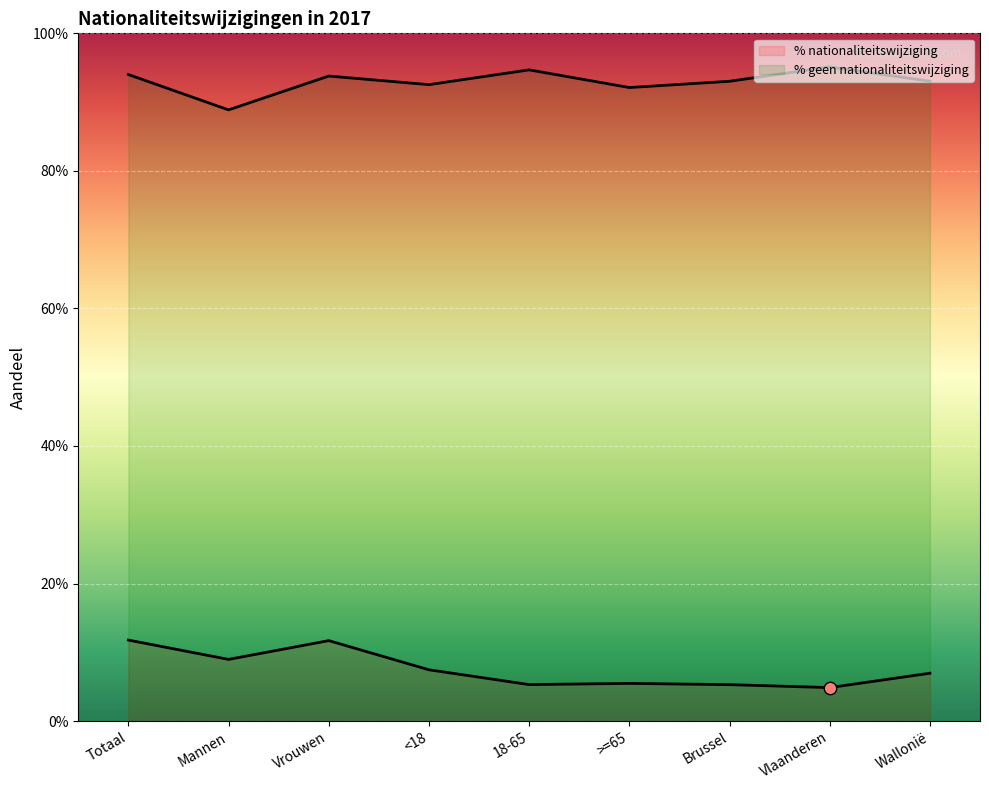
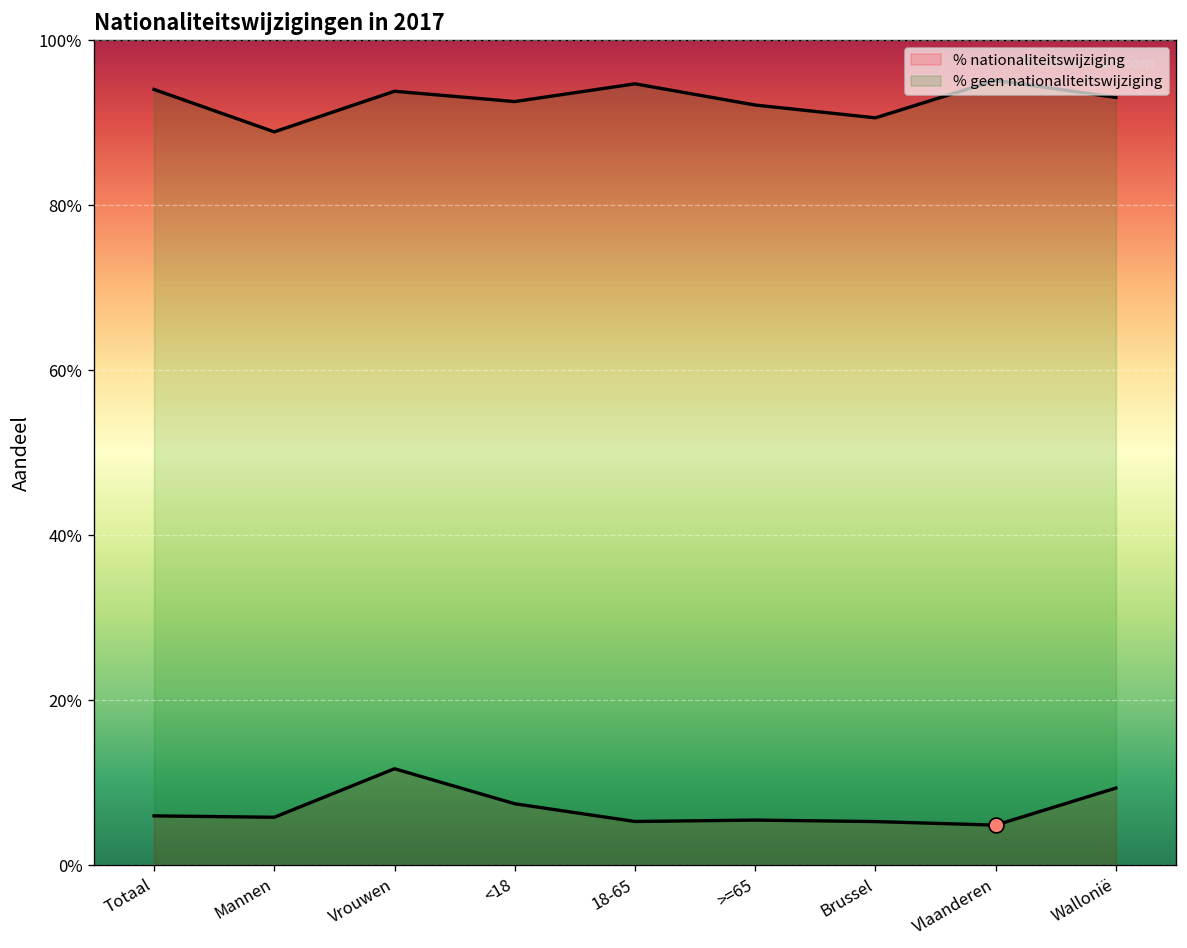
% nationaliteitswijziging, Totaal: 12% -> 6%
% nationaliteitswijziging, Mannen: 9% -> 6%
% geen nationaliteitswijziging, Brussel: 93% -> 91%
% nationaliteitswijziging, Wallonië: 7% -> 9%
